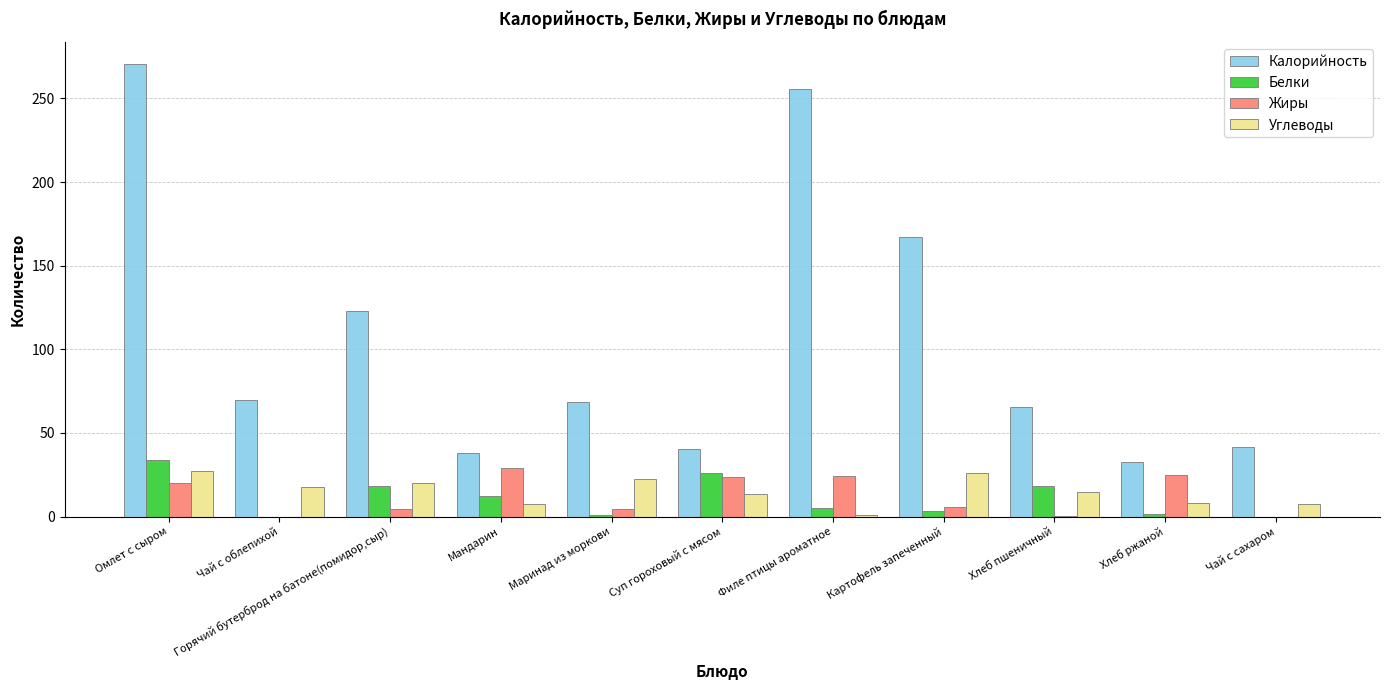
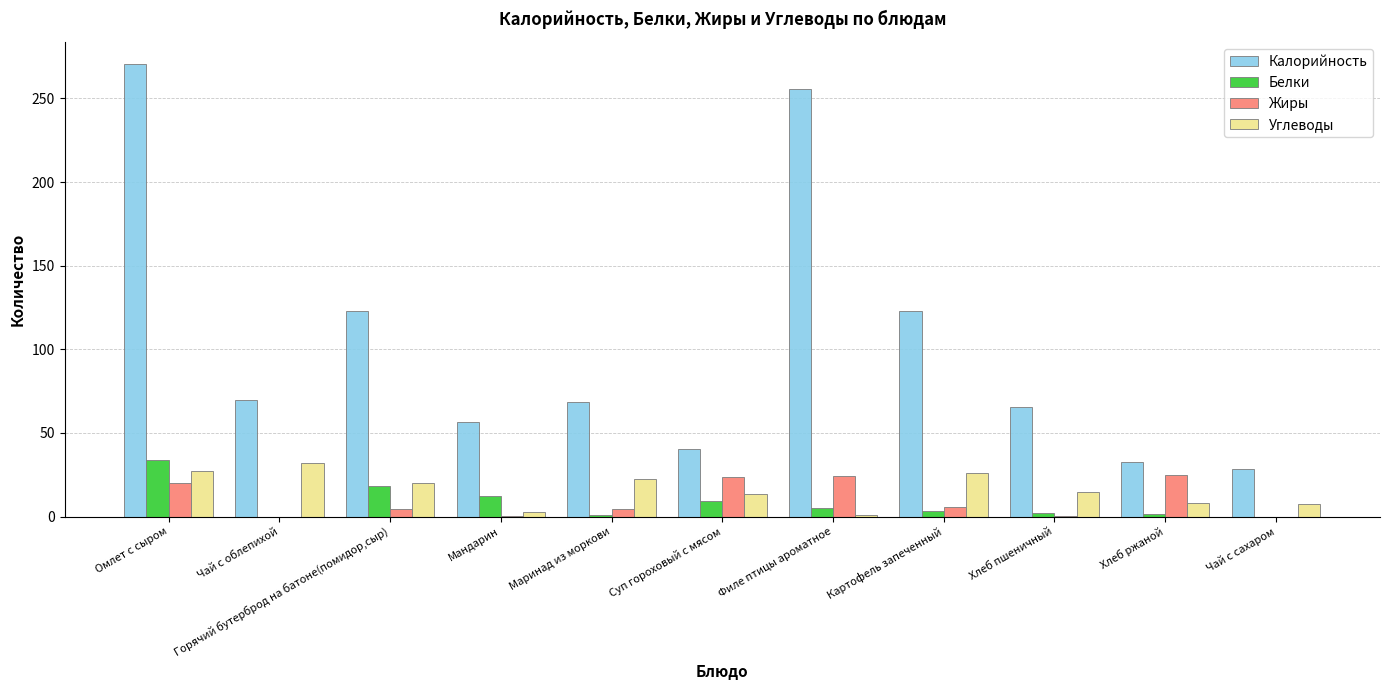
Углеводы, Чай с облепихой: 18 -> 32
Калорийность, Мандарин: 38 -> 57
Жиры, Мандарин: 29 -> 0
Углеводы, Мандарин: 8 -> 3
Белки, Суп гороховый с мясом: 26 -> 9
Калорийность, Картофель запеченный: 167 -> 123
Белки, Хлеб пшеничный: 18 -> 2
Калорийность, Чай с сахаром: 42 -> 29
